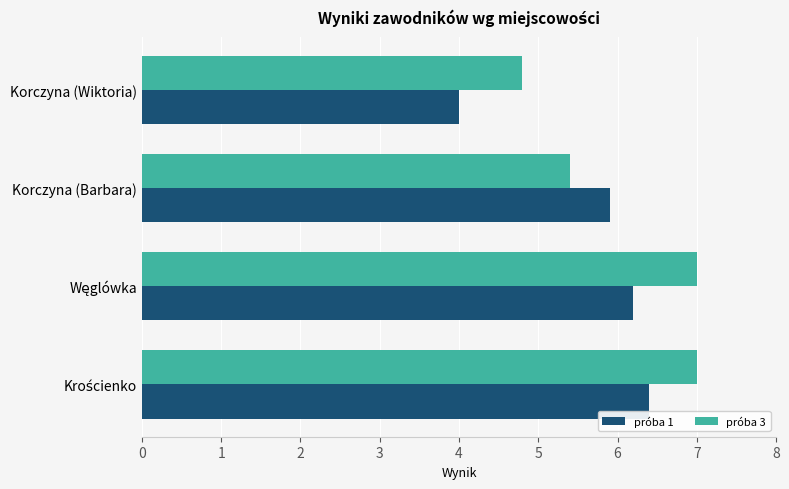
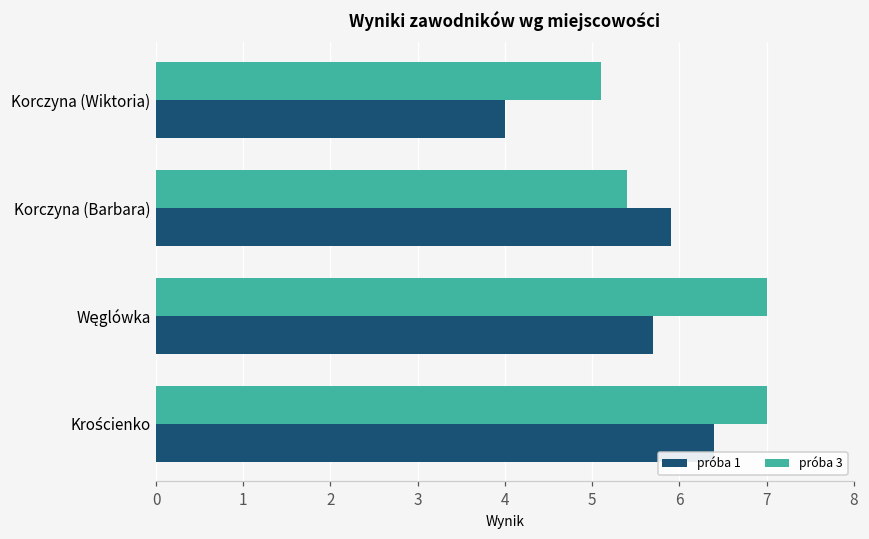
próba 3, Korczyna (Wiktoria): 4.8 -> 5.1
próba 1, Węglówka: 6.2 -> 5.7
